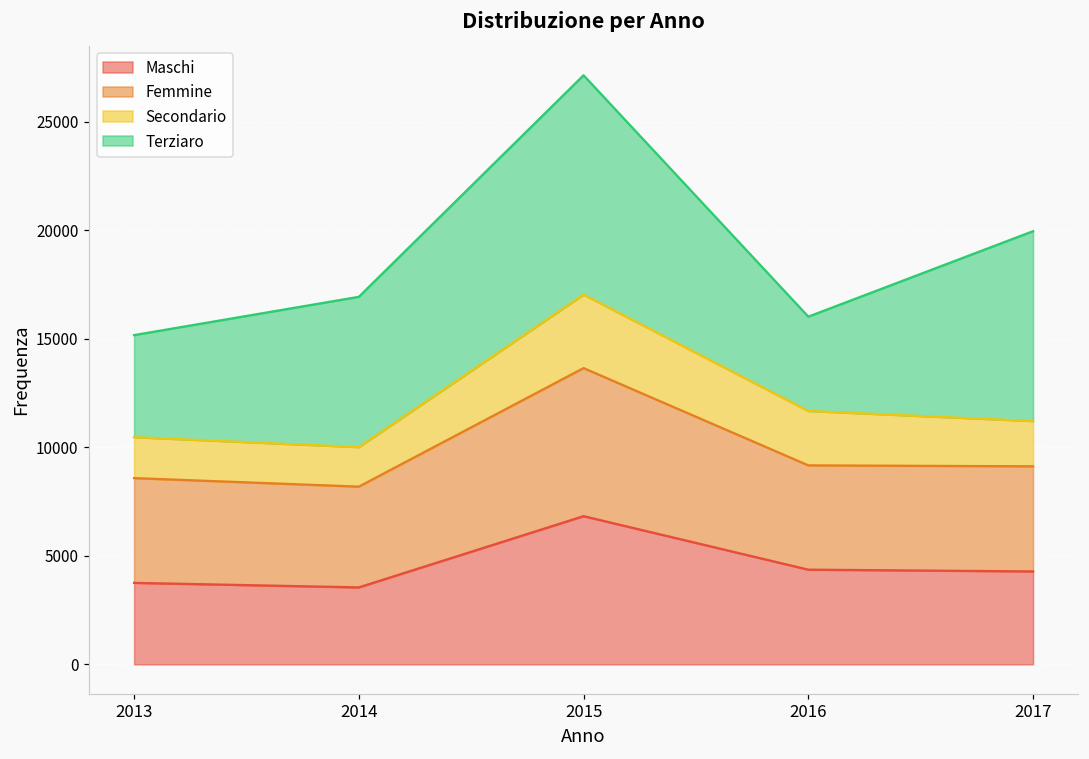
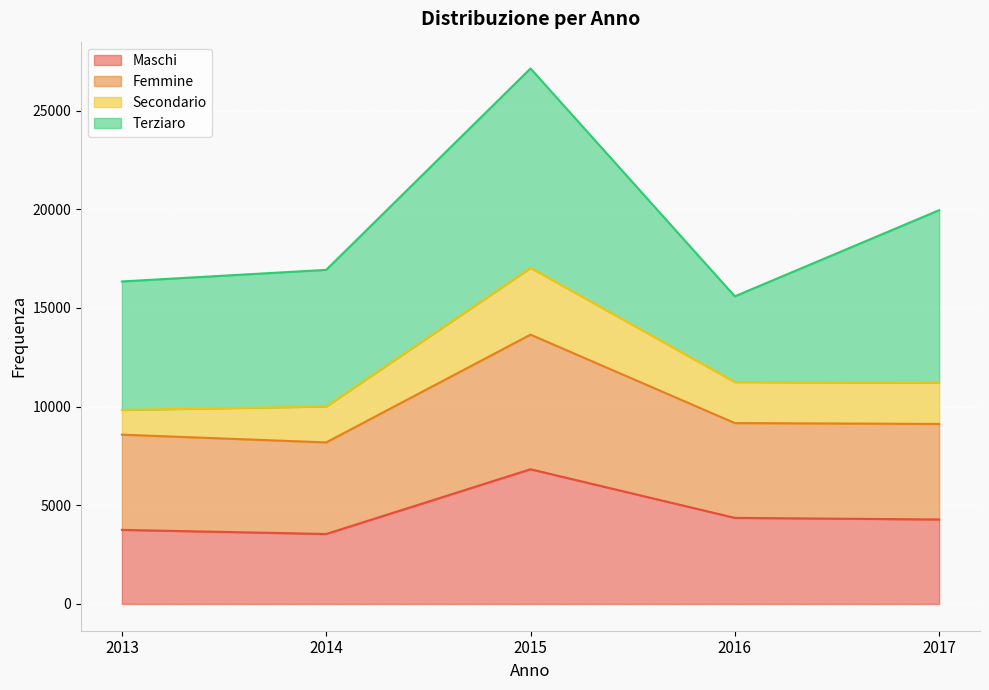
Secondario, 2013: 1900 -> 1300
Terziaro, 2013: 4700 -> 6500
Secondario, 2016: 2500 -> 2100
